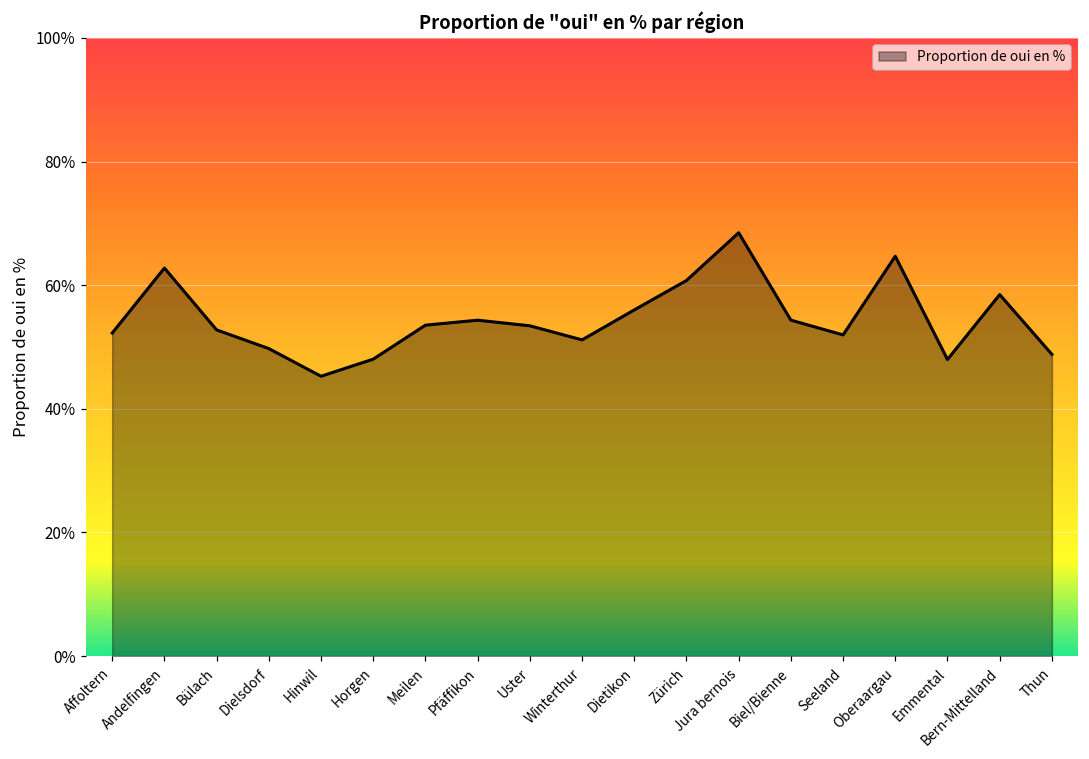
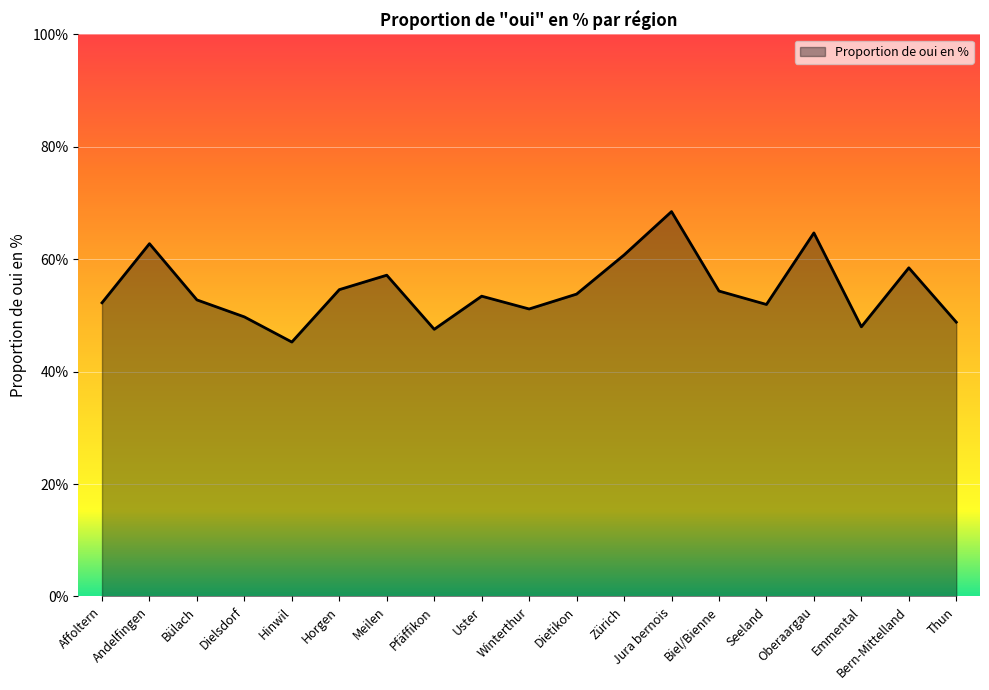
Horgen: 48% -> 55%
Meilen: 54% -> 57%
Pfäffikon: 54% -> 48%
Dietikon: 56% -> 54%
